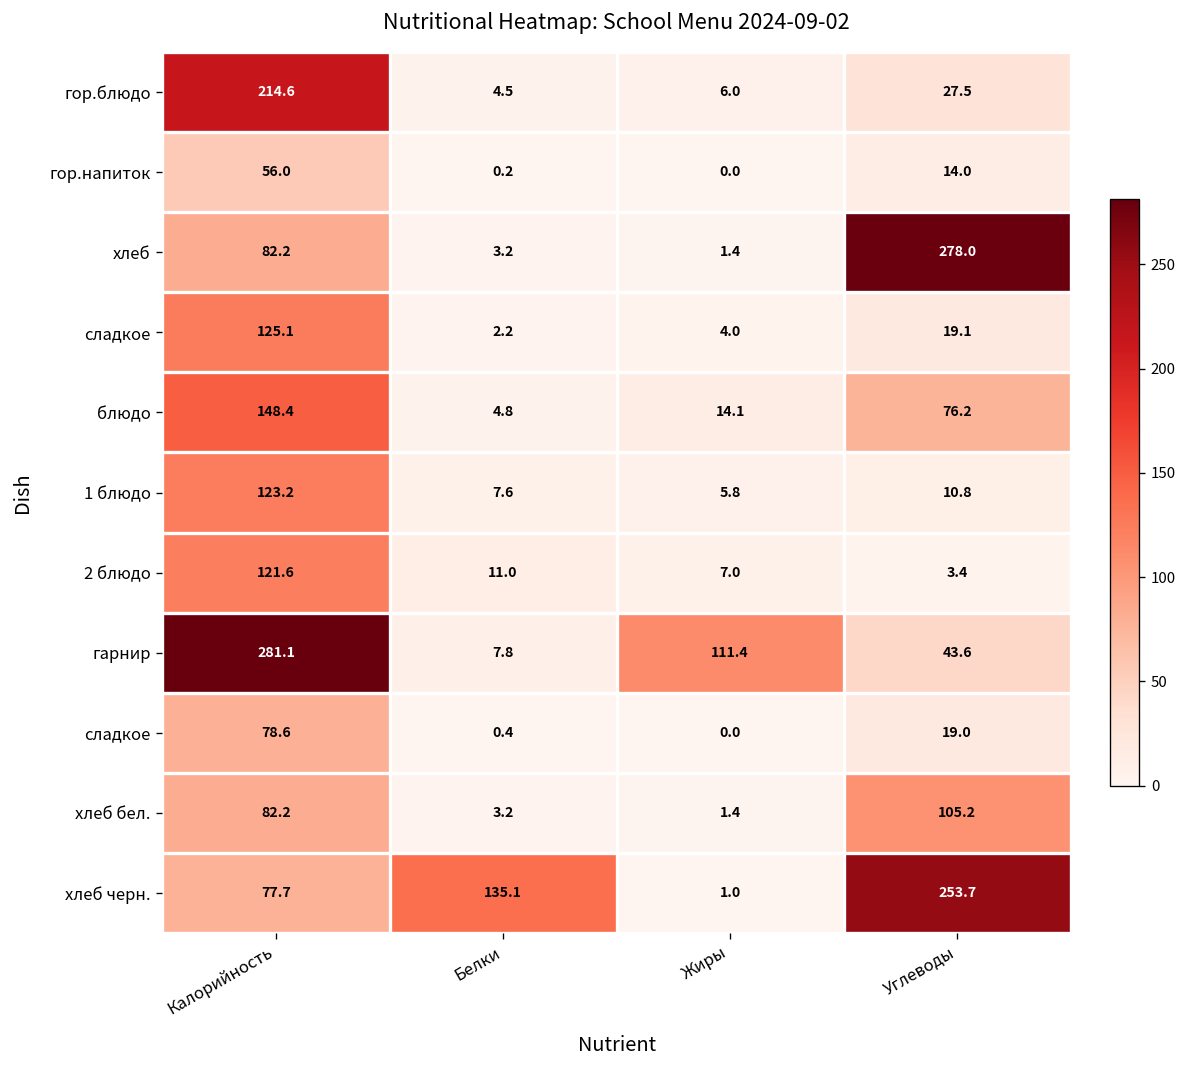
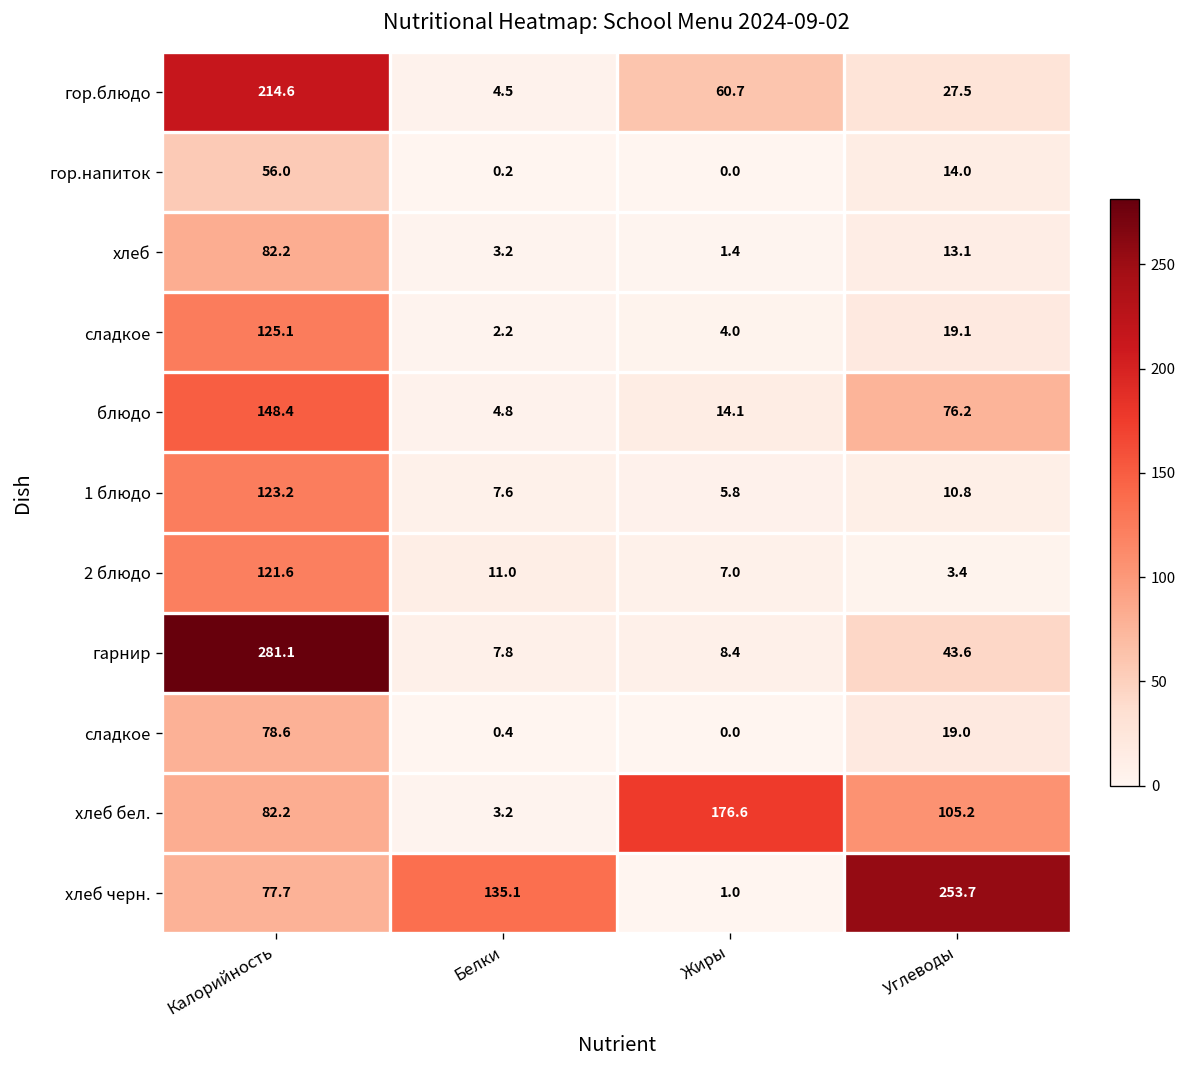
гор.блюдо, Жиры: 6.0 -> 60.7
хлеб, Углеводы: 278.0 -> 13.1
гарнир, Жиры: 111.4 -> 8.4
хлеб бел., Жиры: 1.4 -> 176.6
